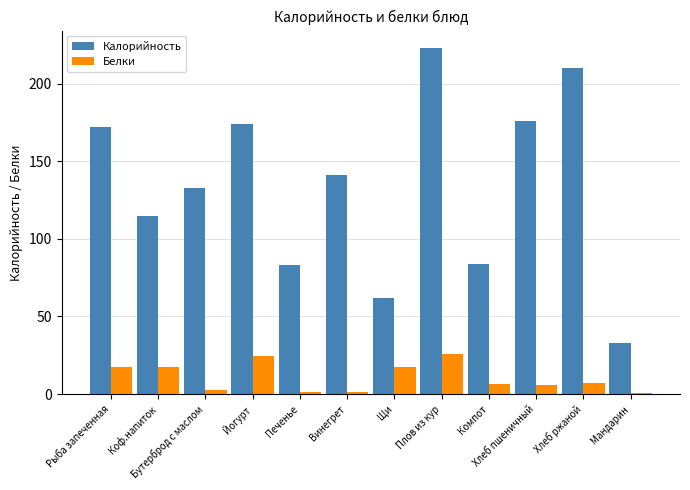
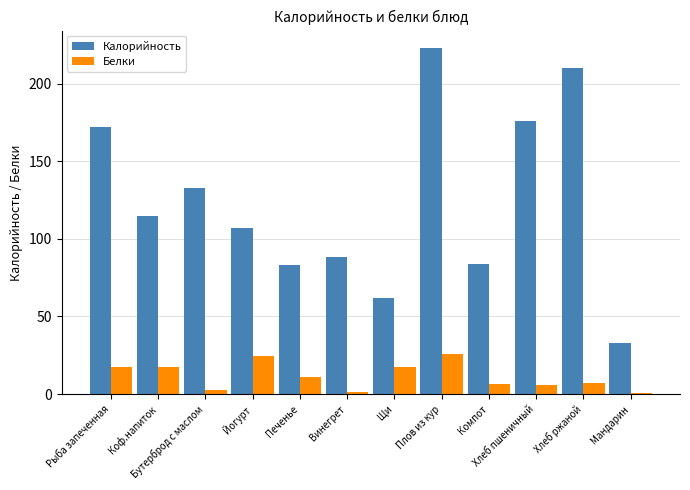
Калорийность, Йогурт: 174 -> 107
Белки, Печенье: 2 -> 11
Калорийность, Винегрет: 141 -> 88
